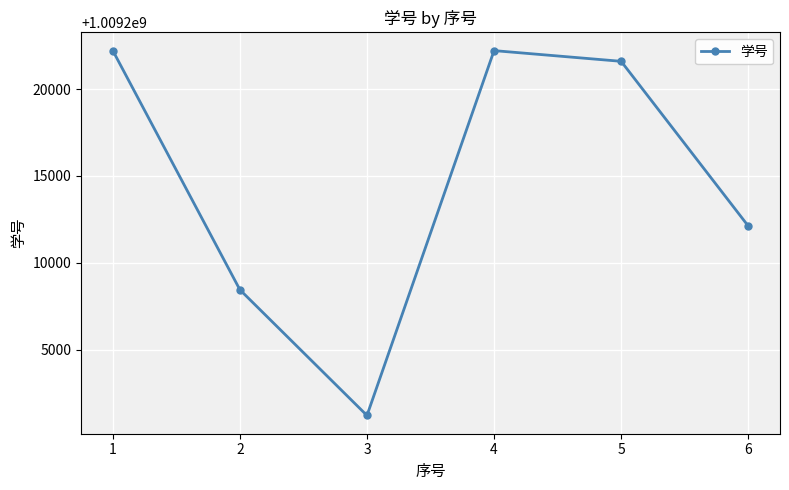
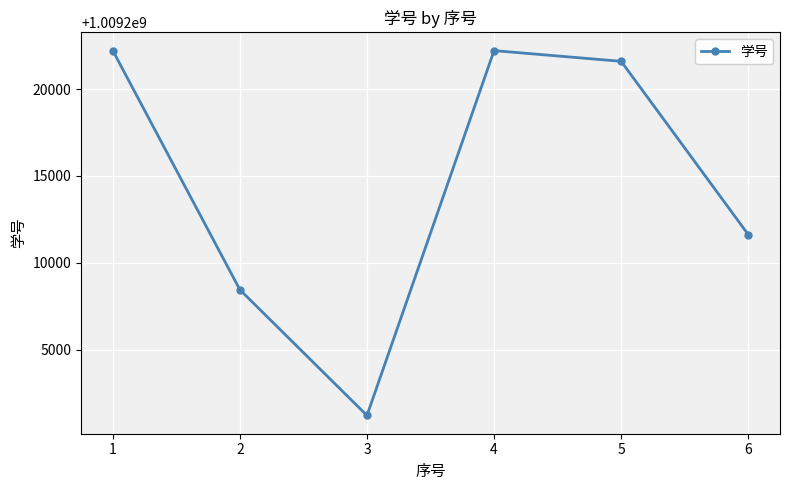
6: 1009212100 -> 1009211600
